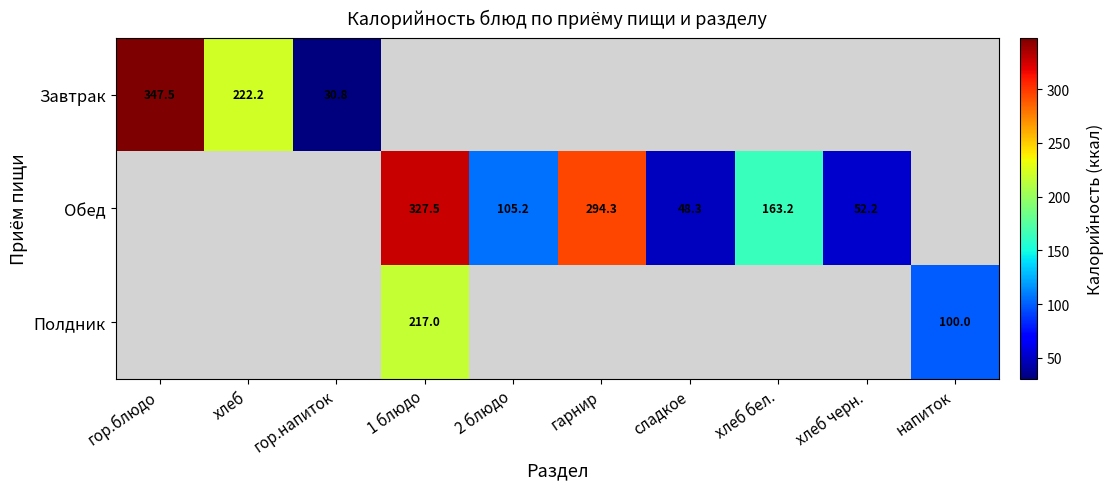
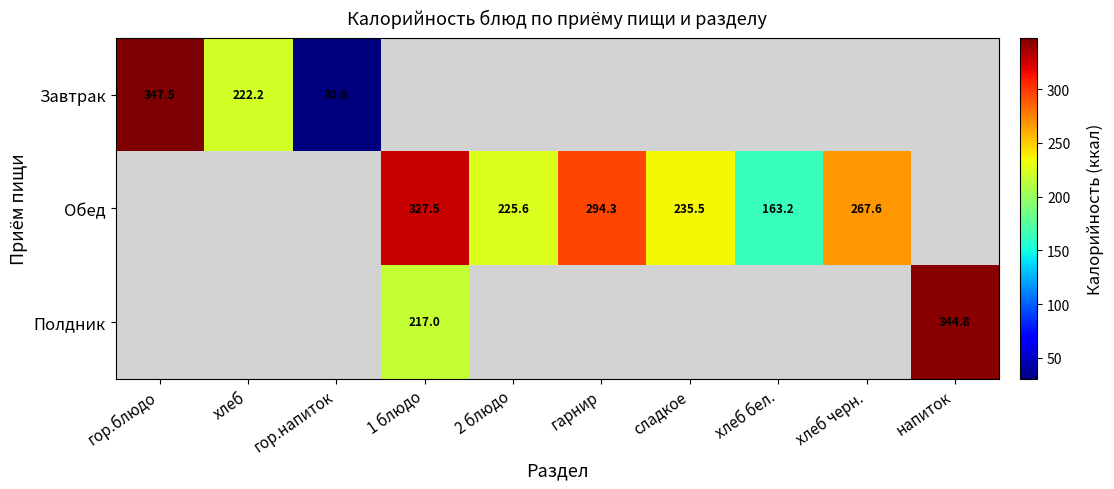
Обед, 2 блюдо: 105.2 -> 225.6
Обед, сладкое: 48.3 -> 235.5
Обед, хлеб черн.: 52.2 -> 267.6
Полдник, напиток: 100.0 -> 344.8
